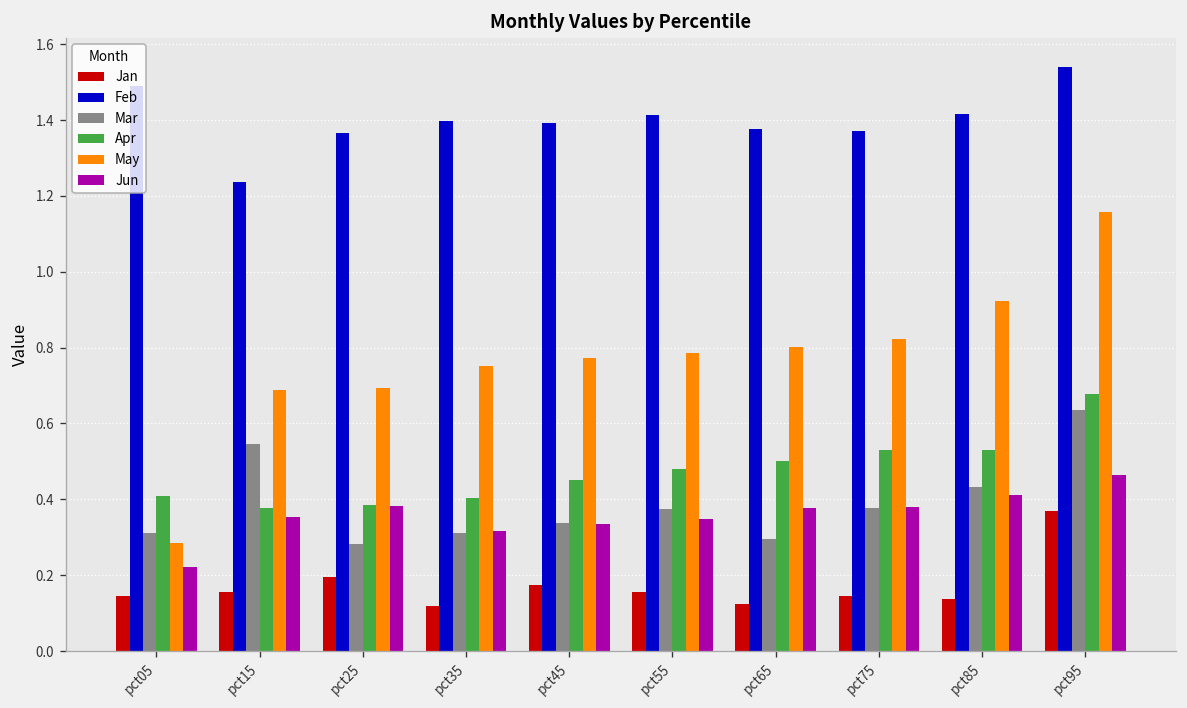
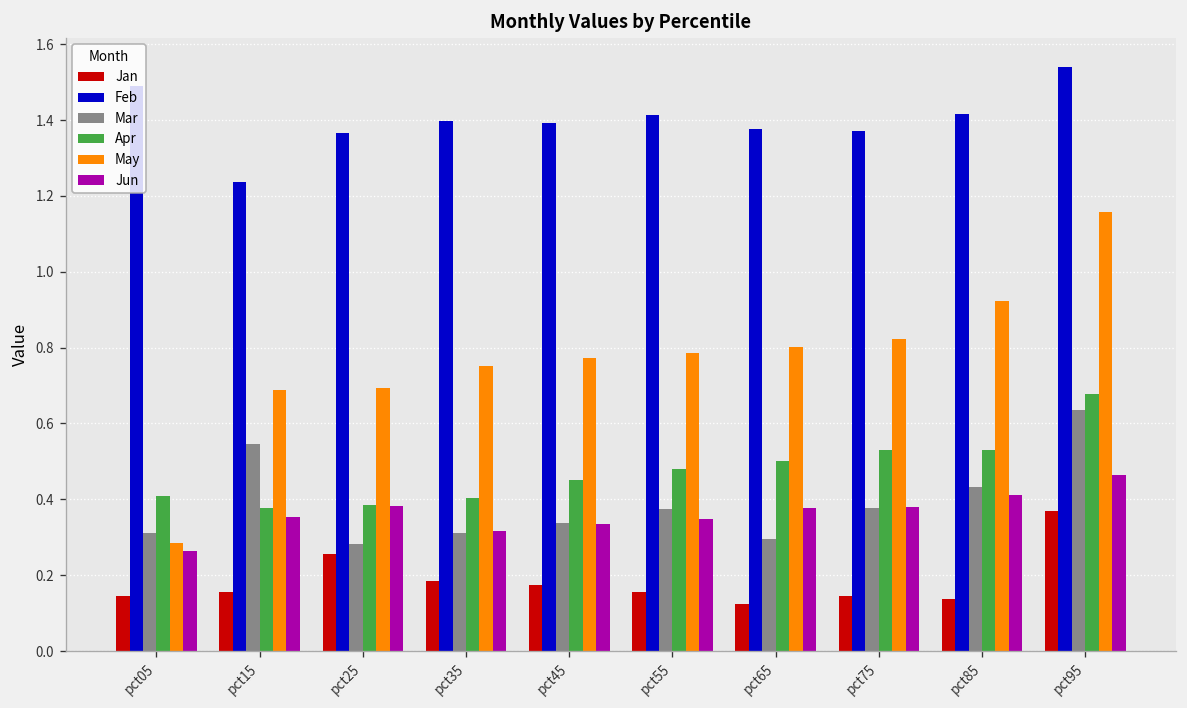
Jun, pct05: 0.22 -> 0.26
Jan, pct25: 0.20 -> 0.26
Jan, pct35: 0.12 -> 0.18
